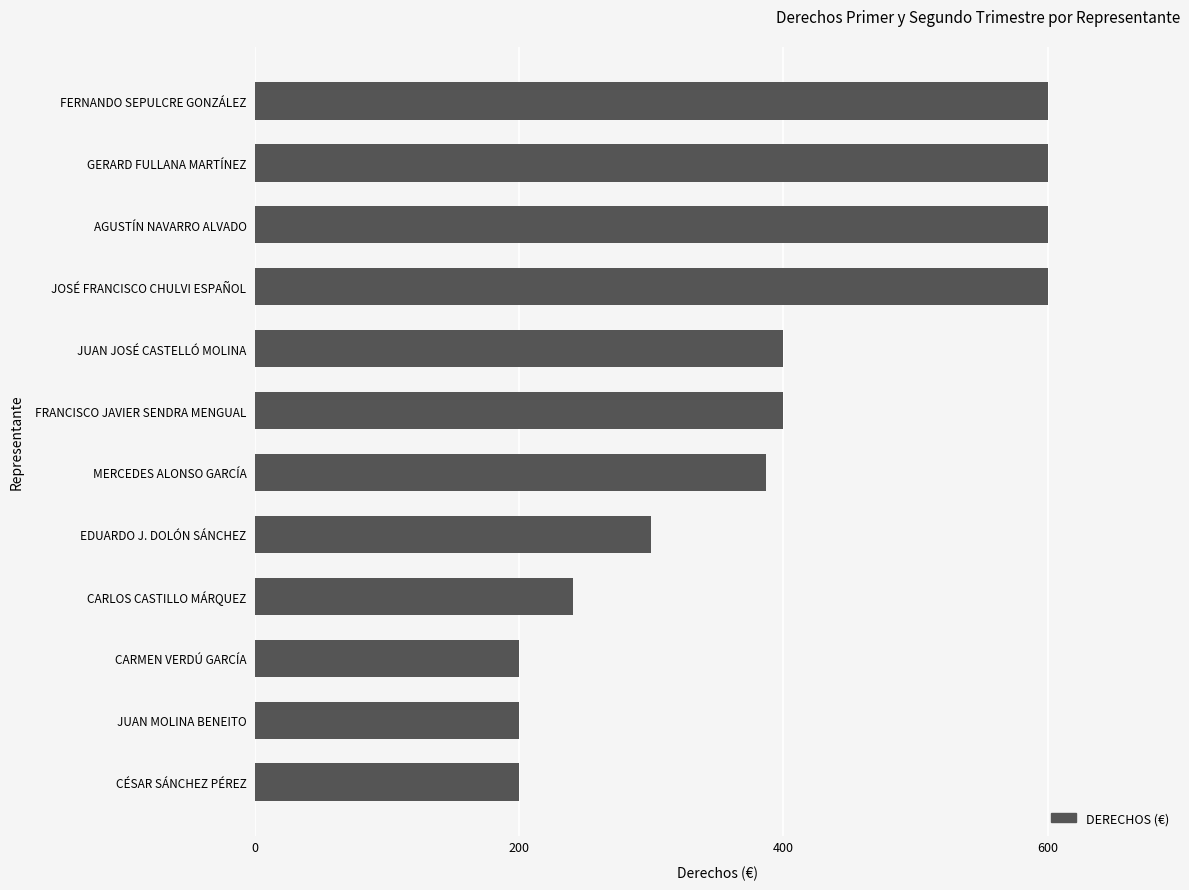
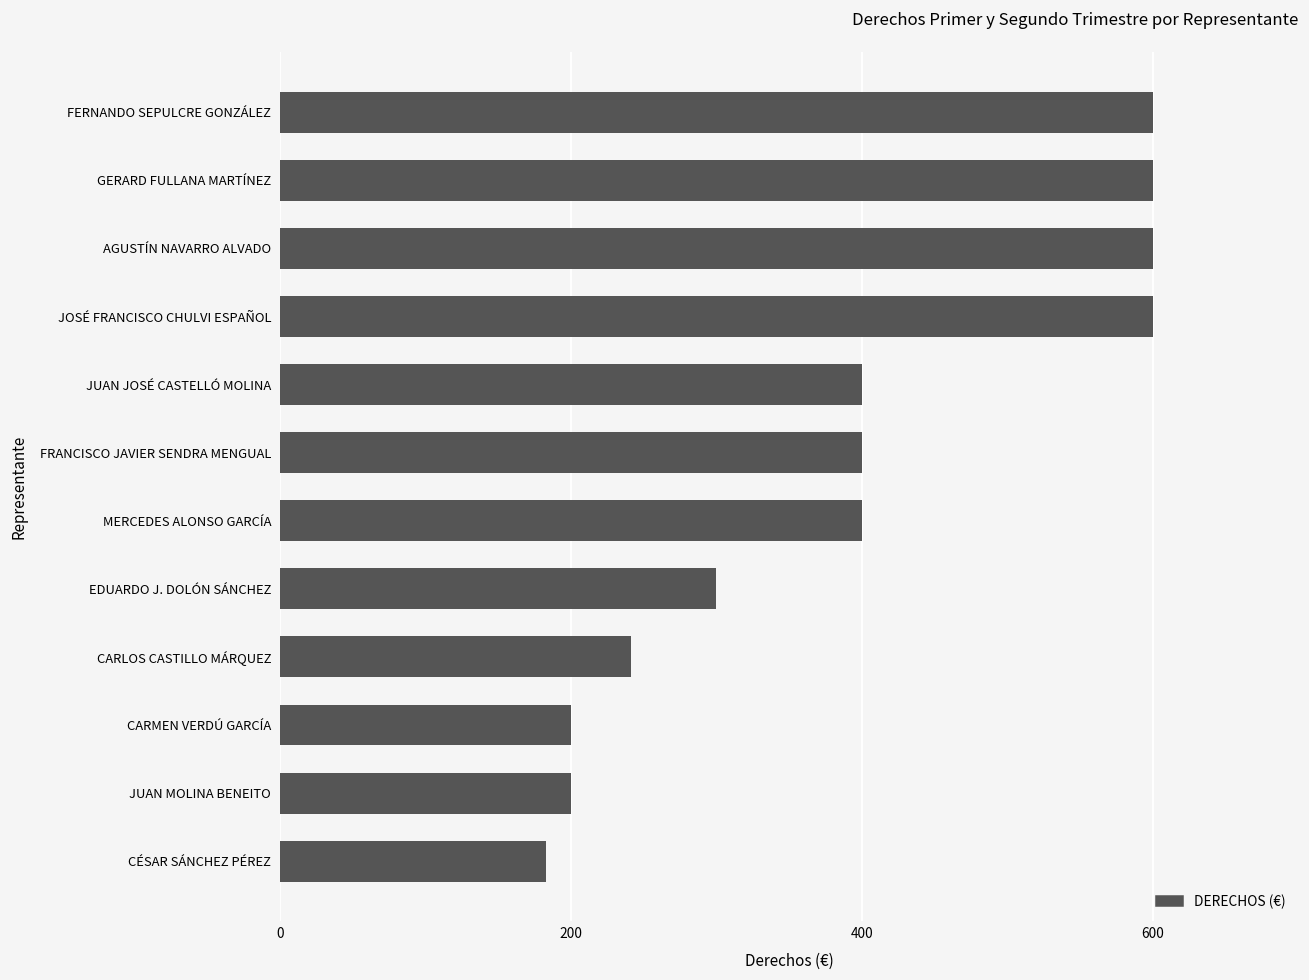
MERCEDES ALONSO GARCÍA: 387 -> 400
CÉSAR SÁNCHEZ PÉREZ: 200 -> 183
